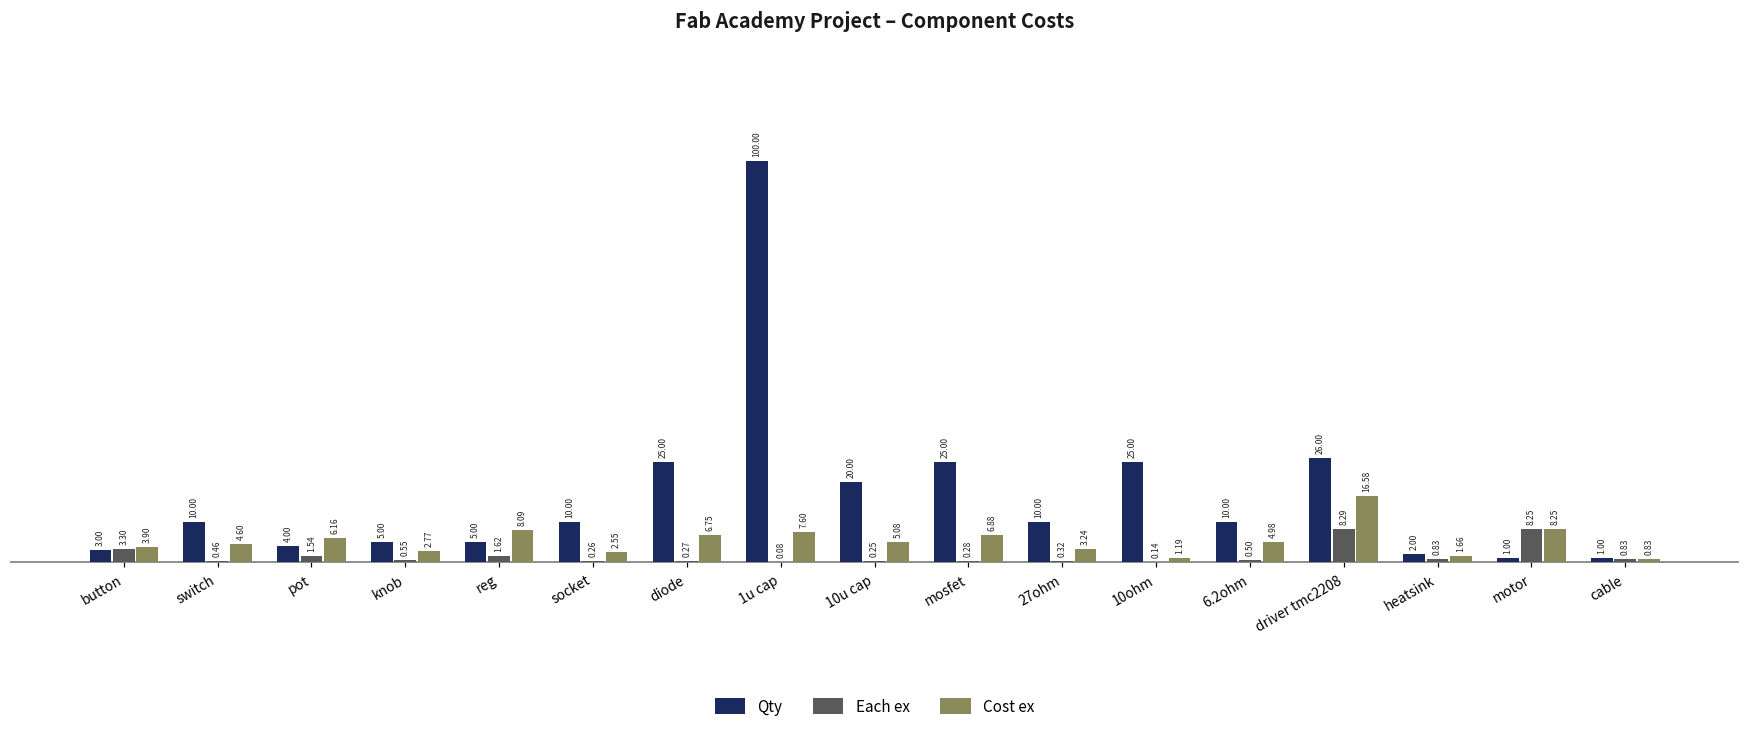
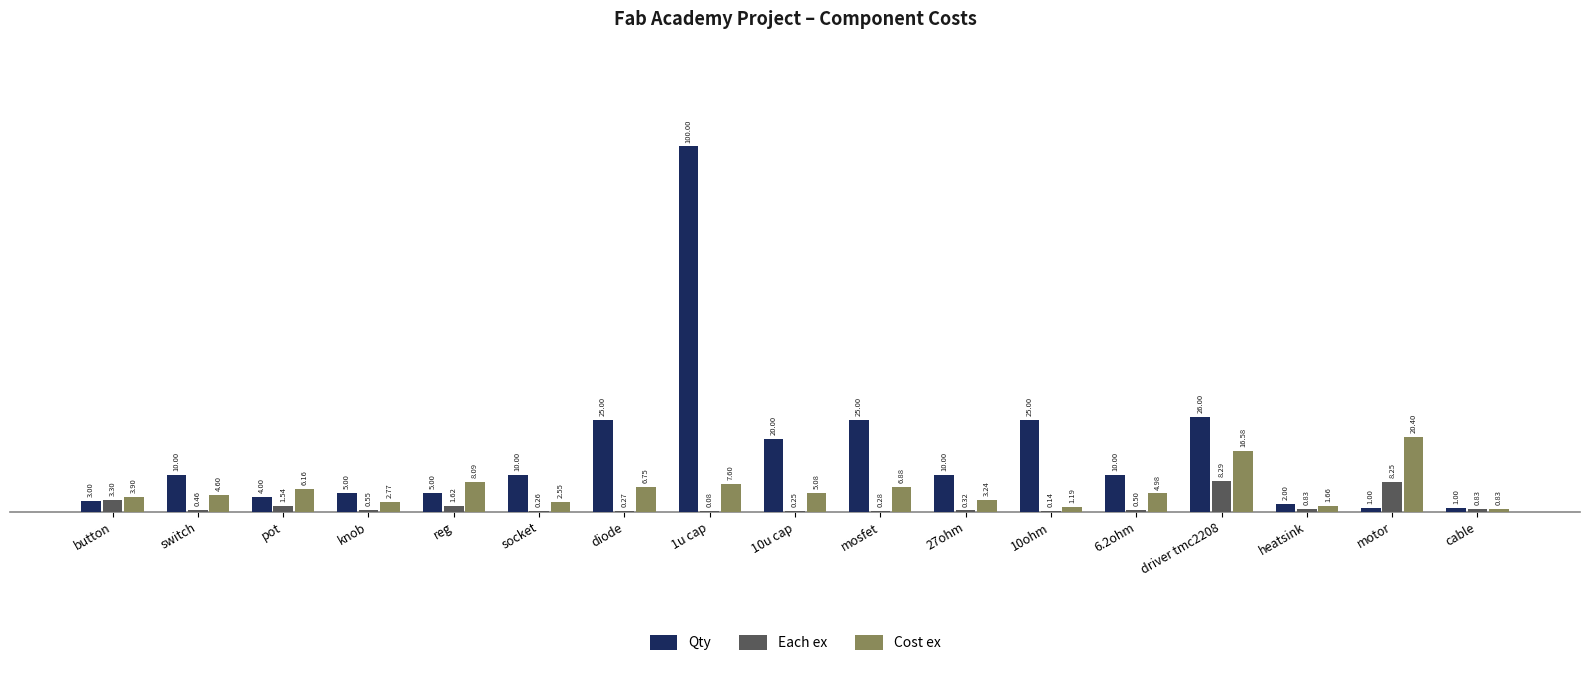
Cost ex, motor: 8.25 -> 20.40
